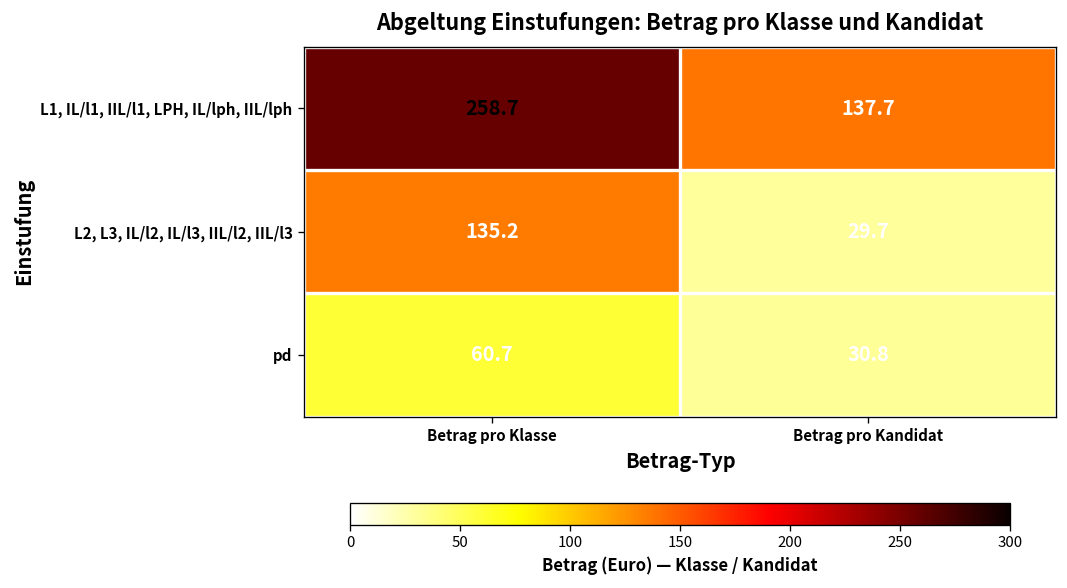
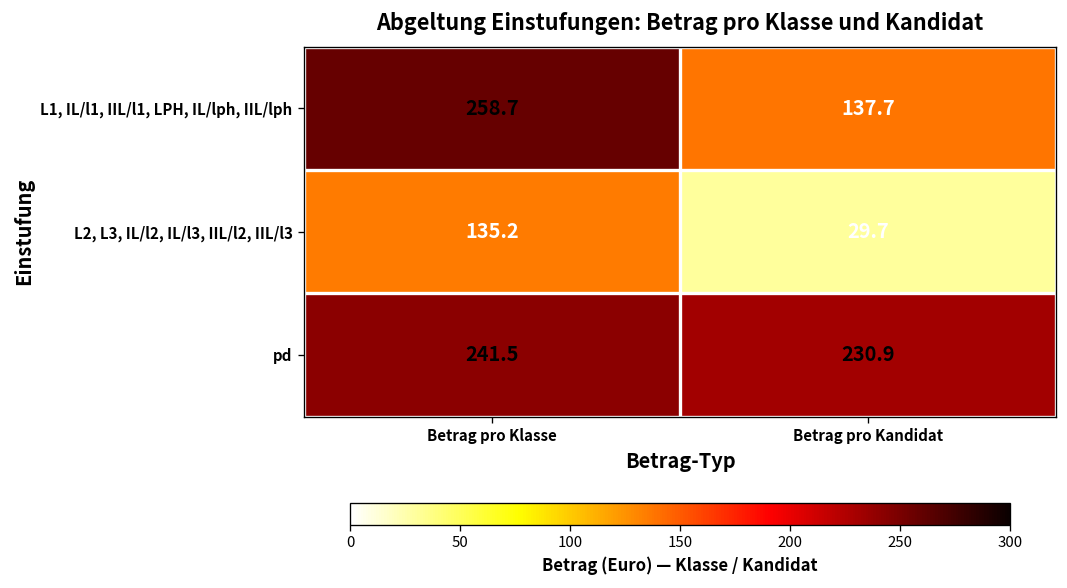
pd, Betrag pro Klasse: 60.7 -> 241.5
pd, Betrag pro Kandidat: 30.8 -> 230.9
